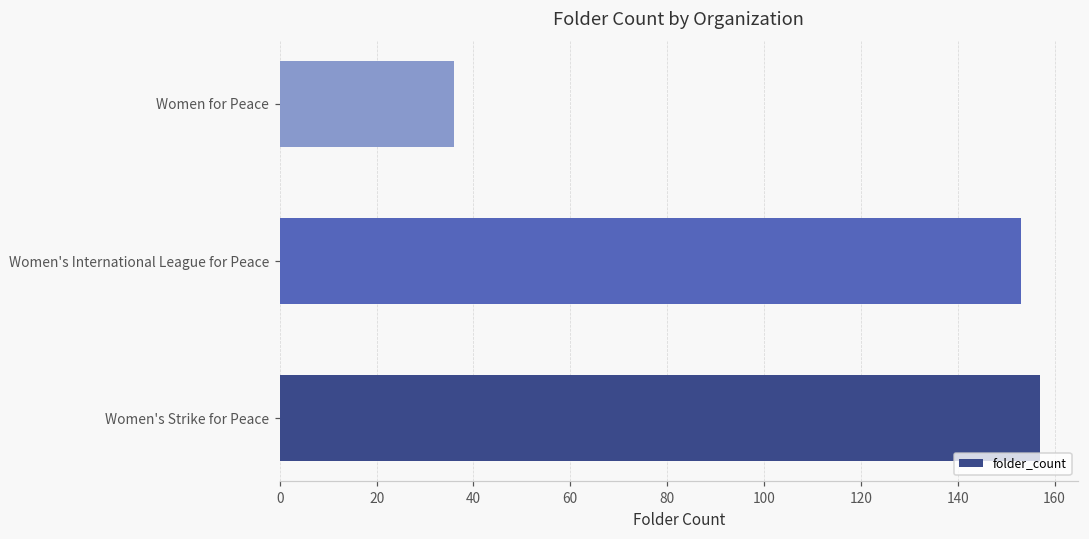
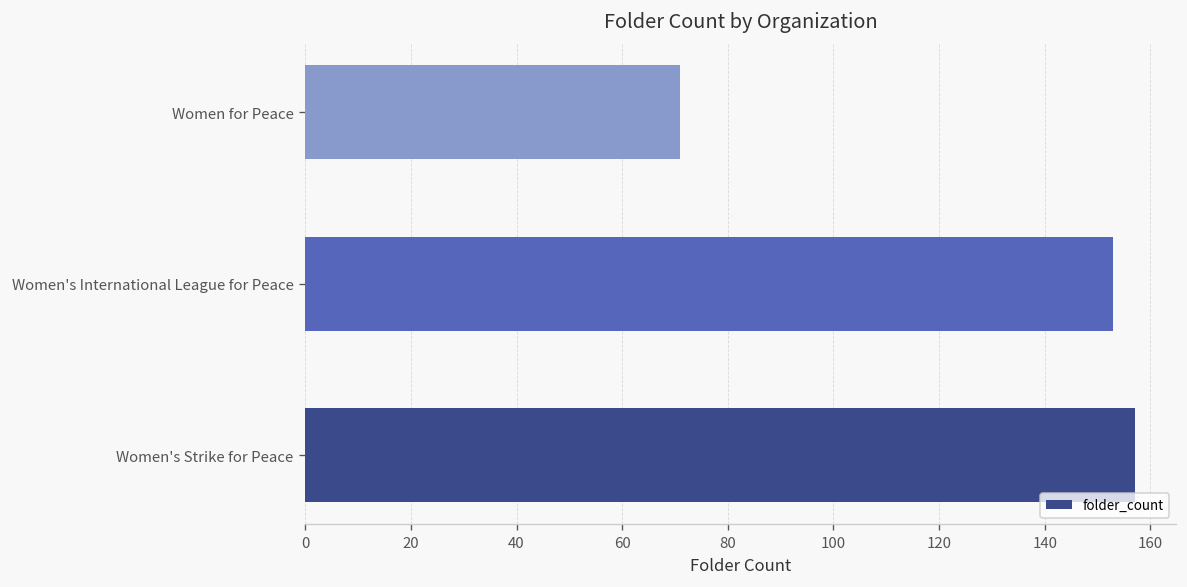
Women for Peace: 36 -> 71
